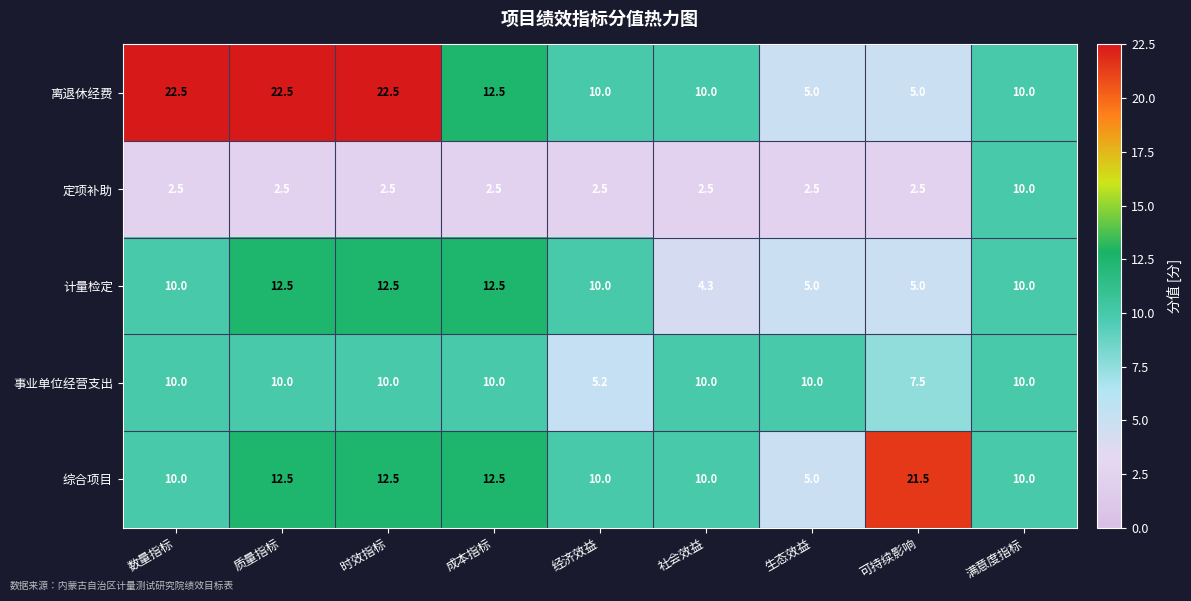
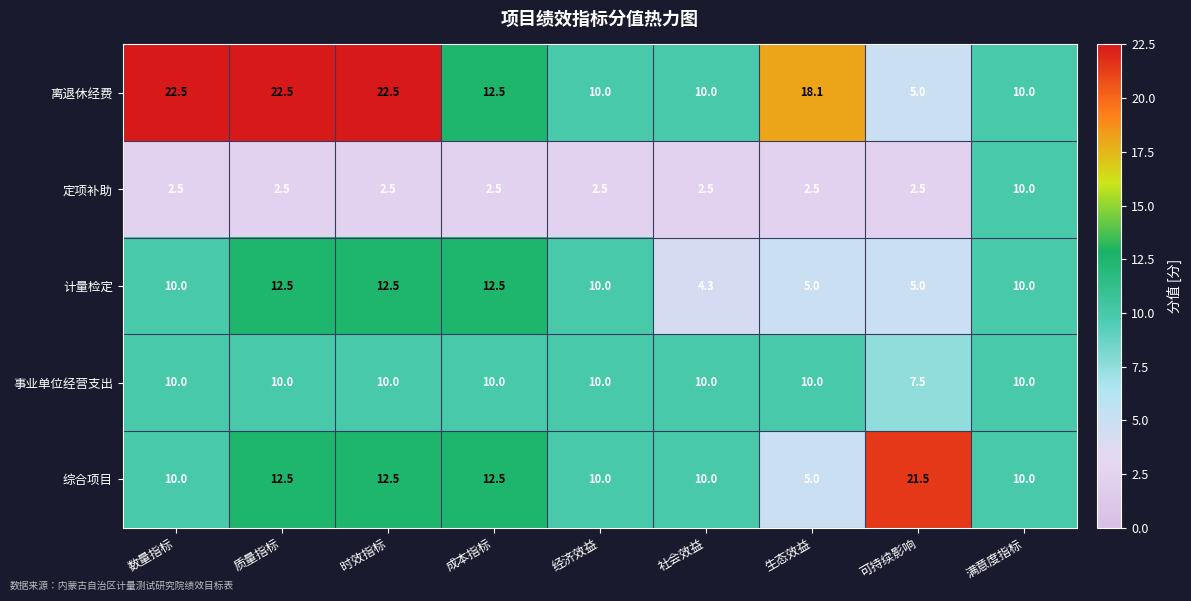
离退休经费, 生态效益: 5.0 -> 18.1
事业单位经营支出, 经济效益: 5.2 -> 10.0
